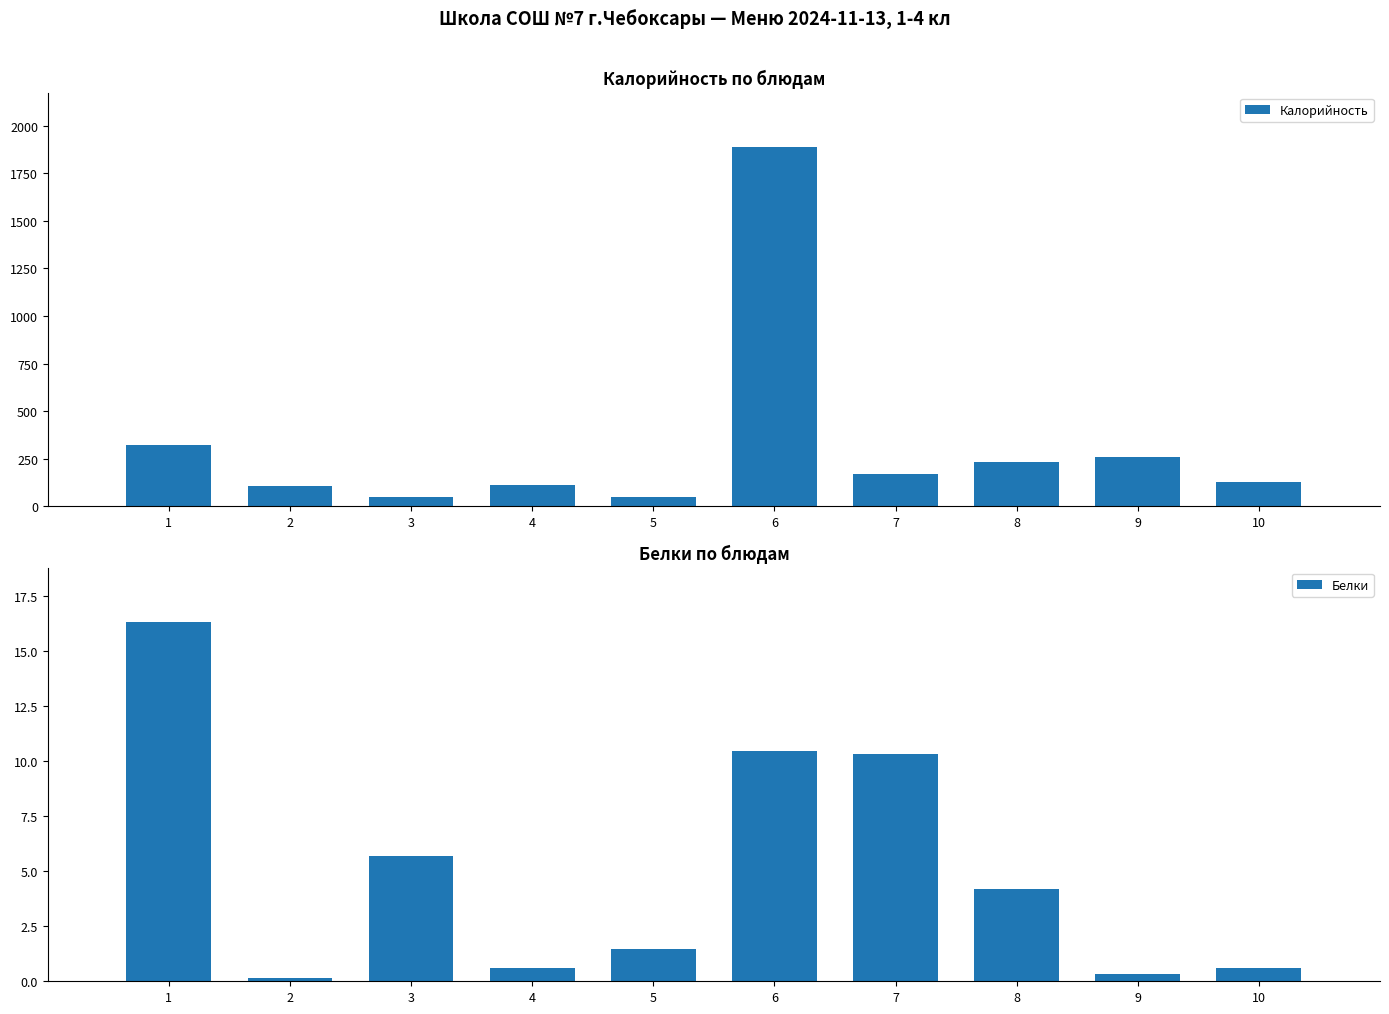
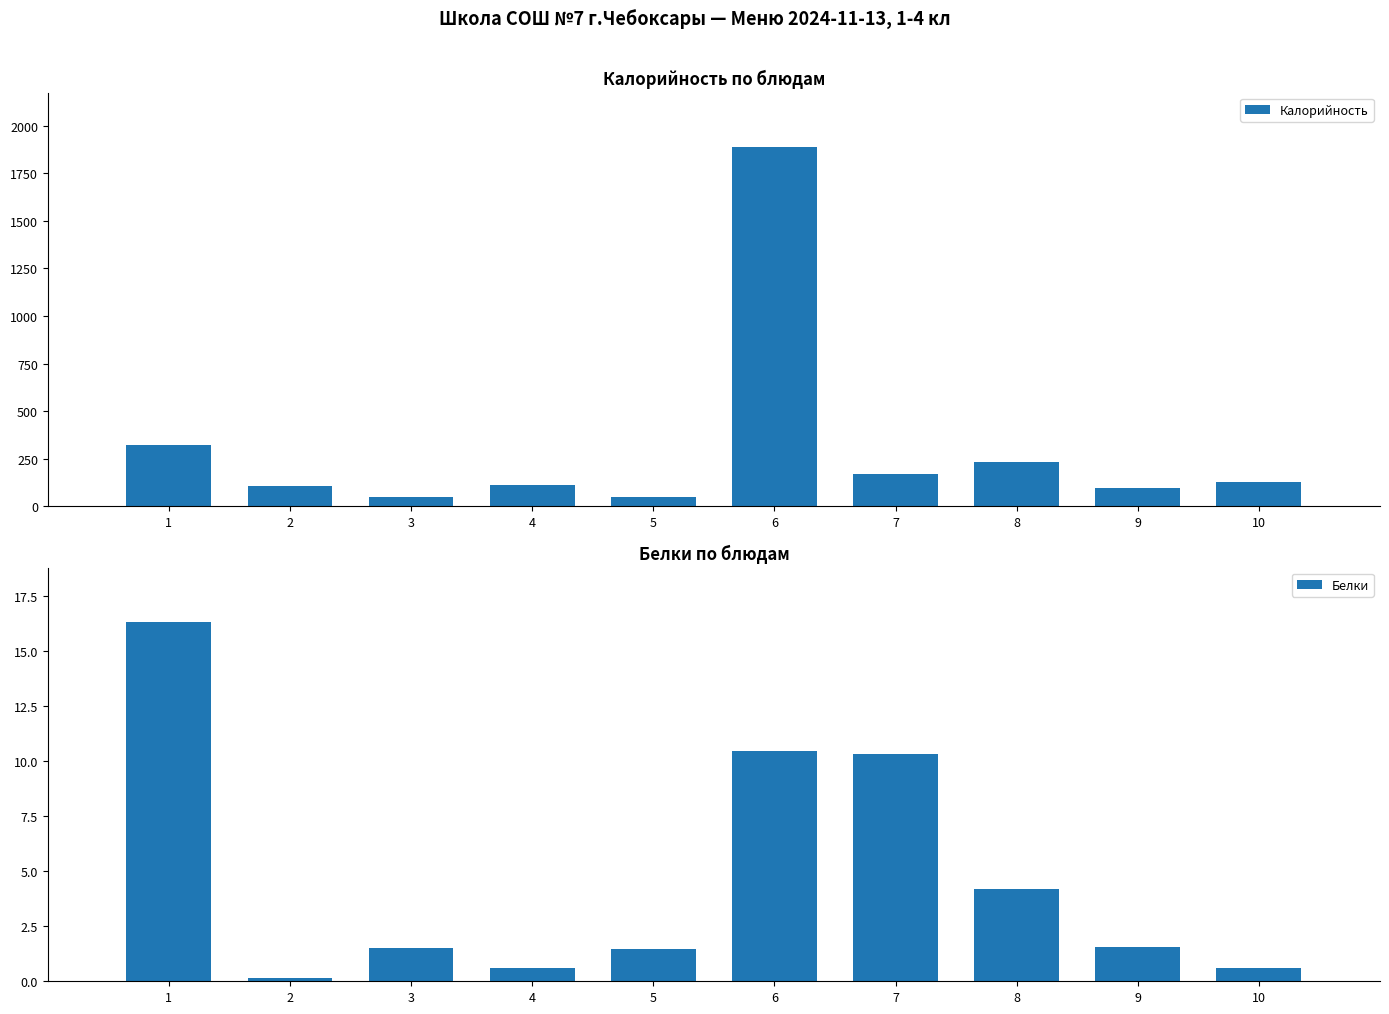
Калорийность по блюдам, 9: 260 -> 100
Белки по блюдам, 3: 5.7 -> 1.5
Белки по блюдам, 9: 0.3 -> 1.6
